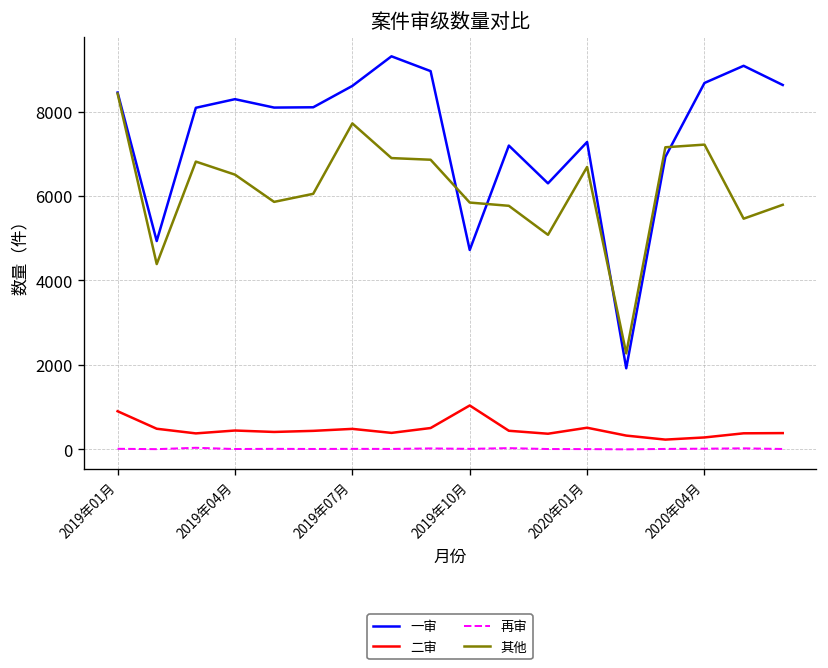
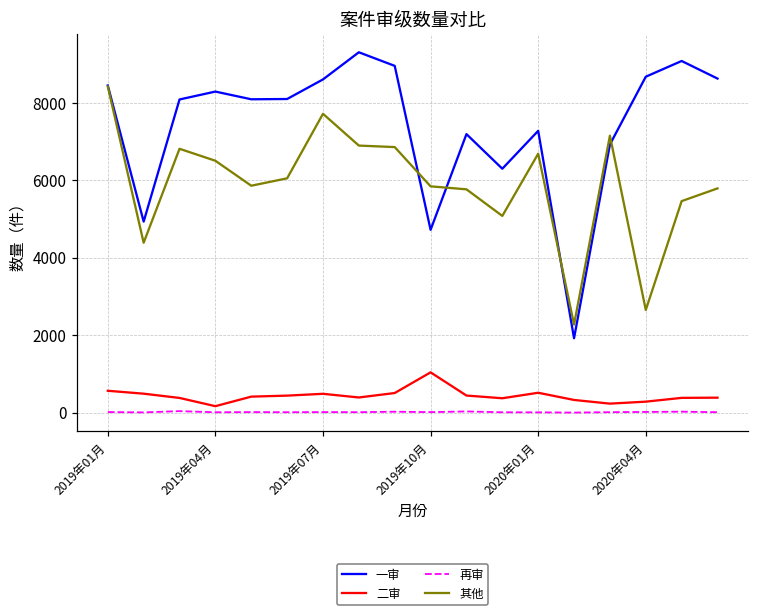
二审, 2019年01月: 900 -> 600
二审, 2019年04月: 400 -> 200
其他, 2020年04月: 7200 -> 2700
